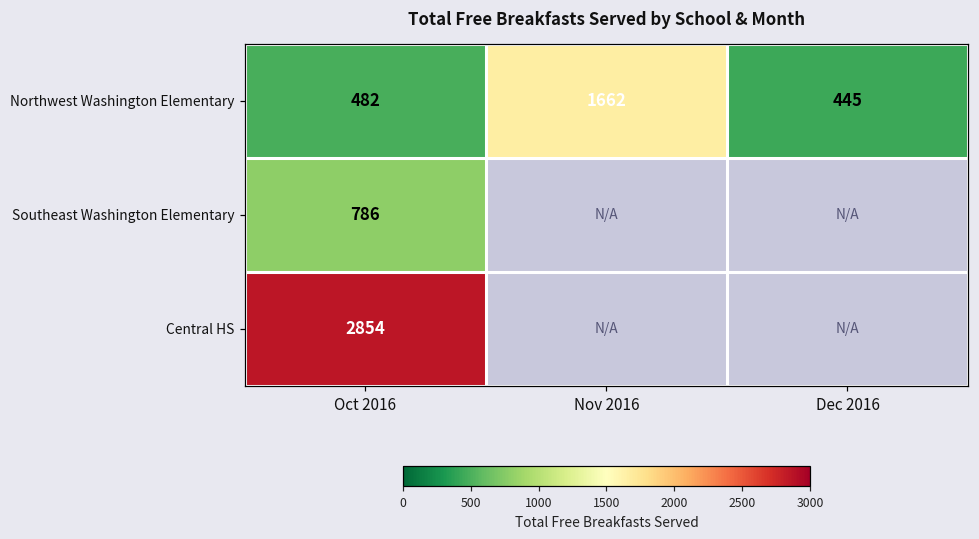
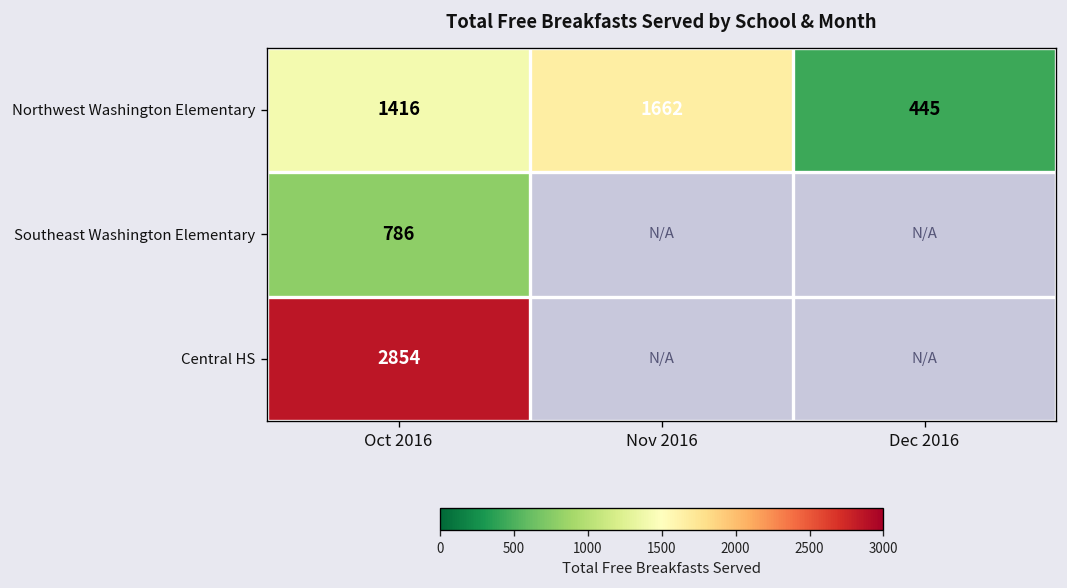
Northwest Washington Elementary, Oct 2016: 482 -> 1416
